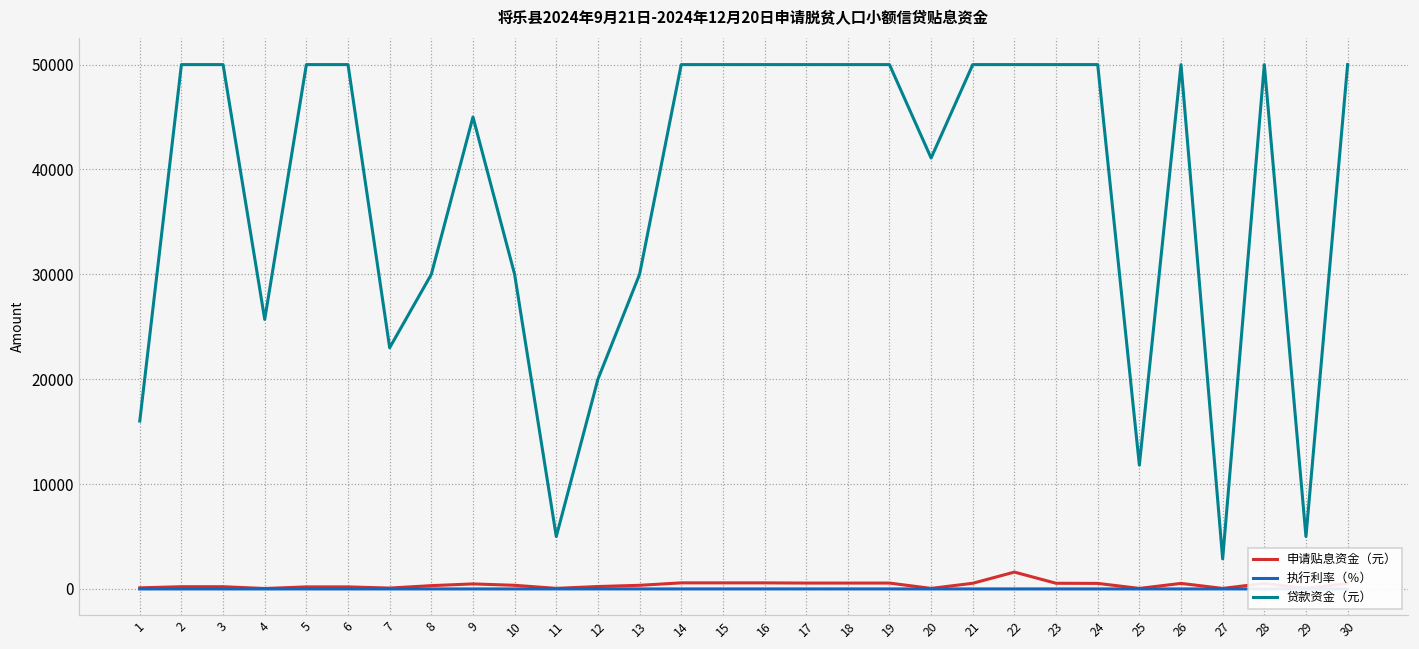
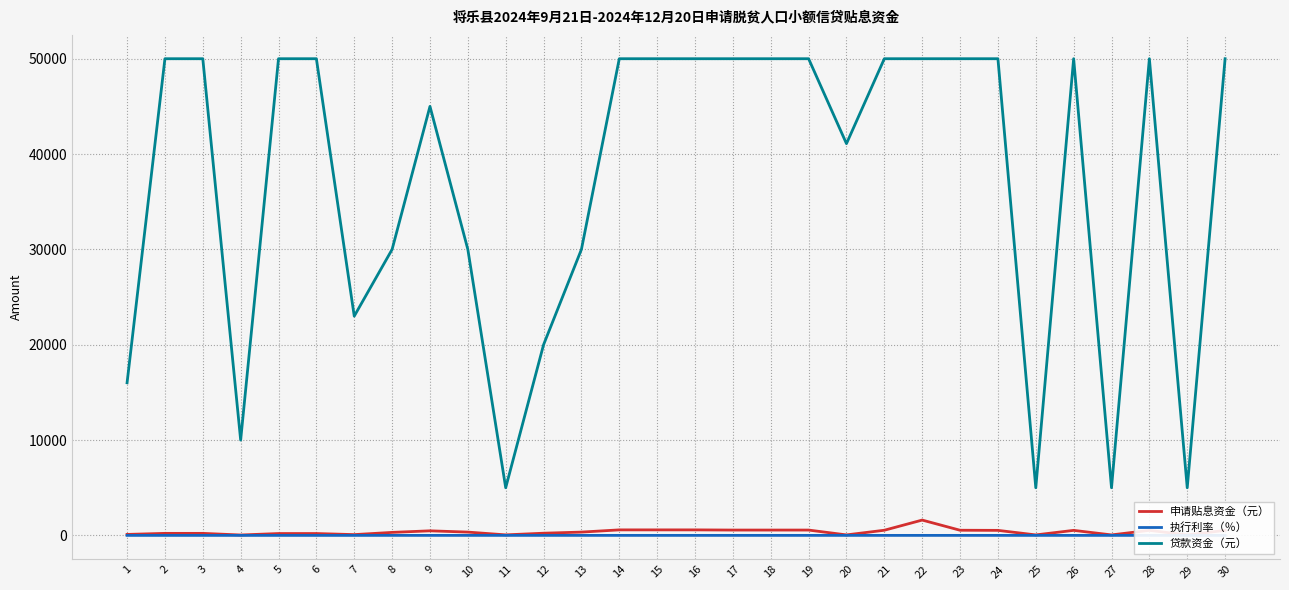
贷款资金（元）, 4: 26000 -> 10000
贷款资金（元）, 25: 12000 -> 5000
贷款资金（元）, 27: 3000 -> 5000
